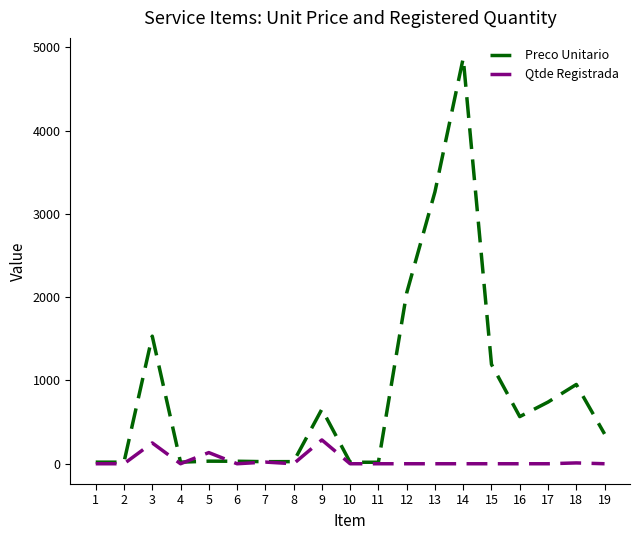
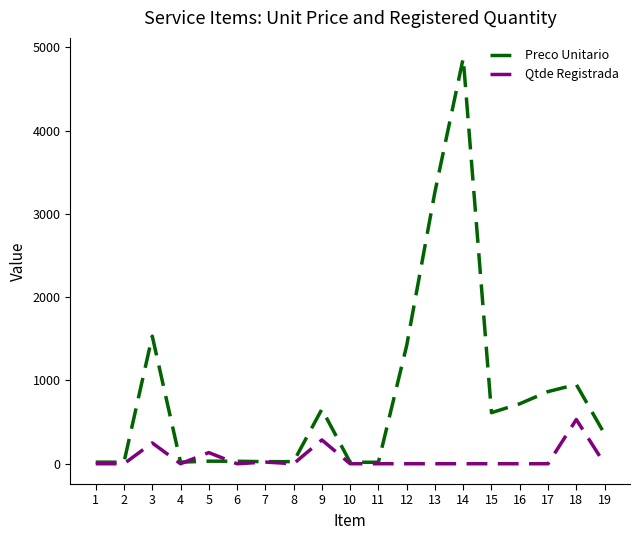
Preco Unitario, 12: 2100 -> 1400
Preco Unitario, 15: 1200 -> 600
Preco Unitario, 16: 600 -> 700
Preco Unitario, 17: 700 -> 900
Qtde Registrada, 18: 0 -> 500
